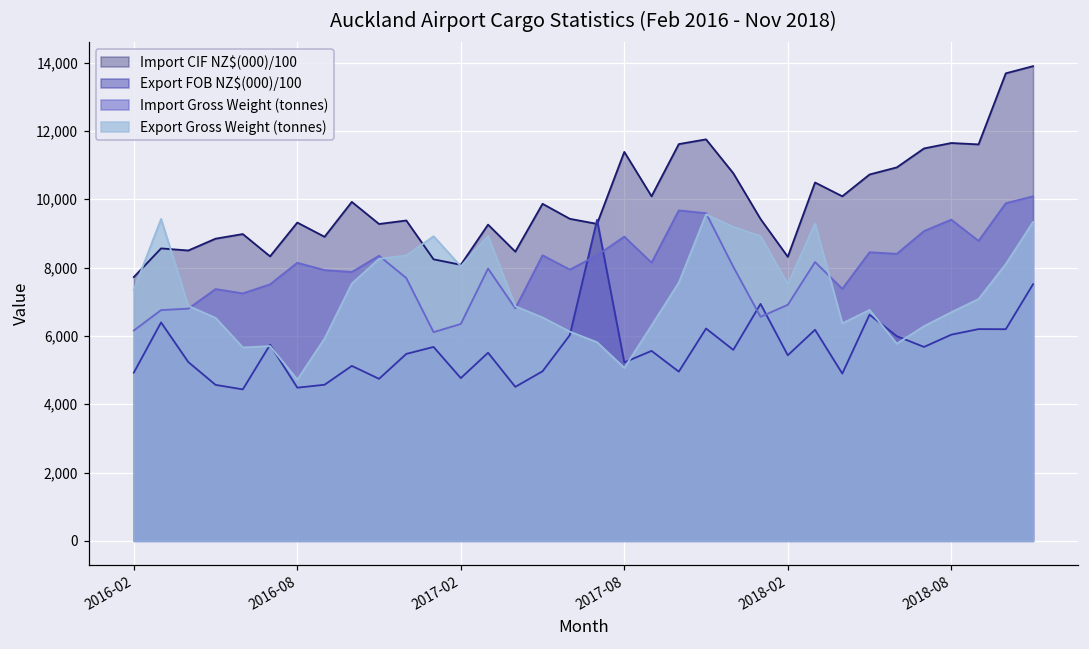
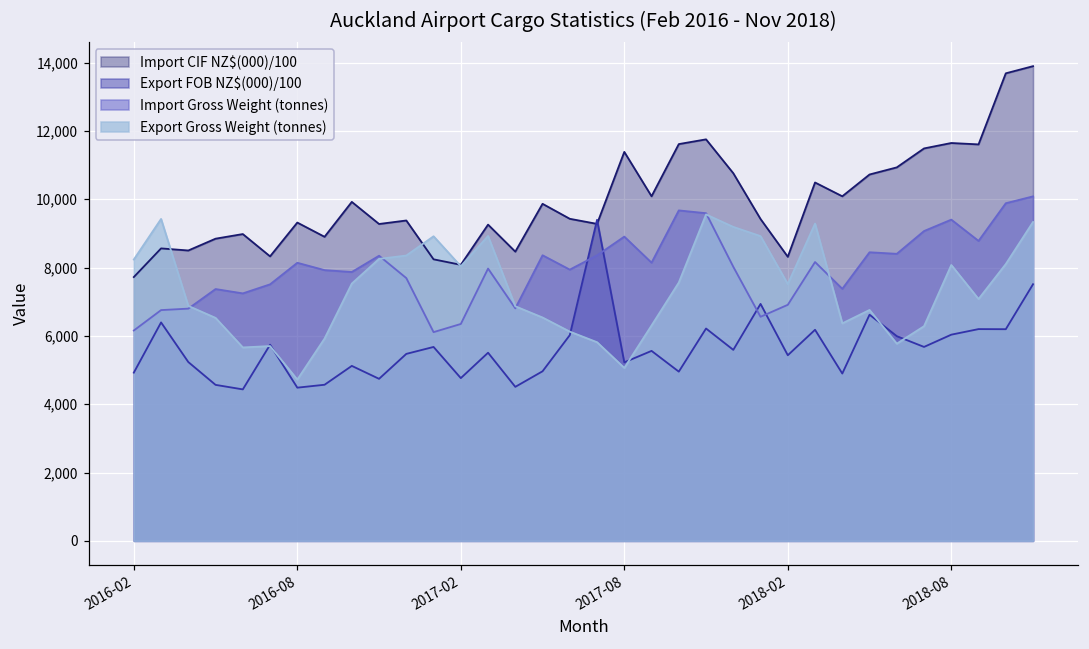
Export Gross Weight (tonnes), 2016-02: 7,400 -> 8,200
Export Gross Weight (tonnes), 2018-08: 6,700 -> 8,100
